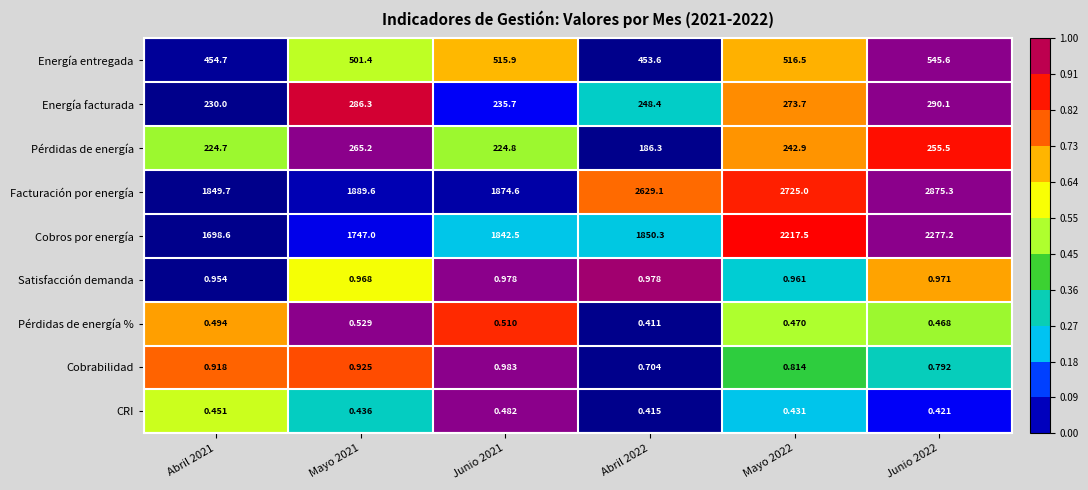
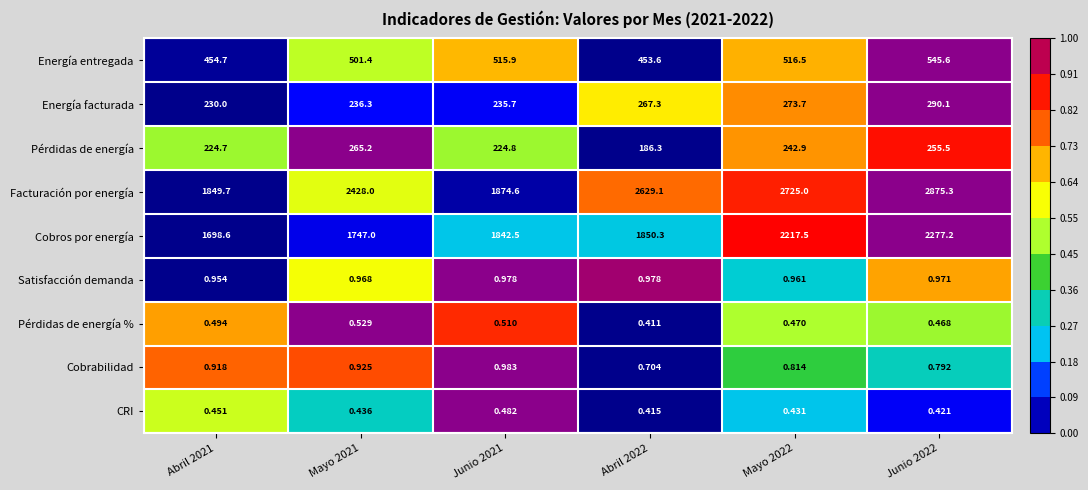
Energía facturada, Mayo 2021: 286.3 -> 236.3
Energía facturada, Abril 2022: 248.4 -> 267.3
Facturación por energía, Mayo 2021: 1889.6 -> 2428.0
